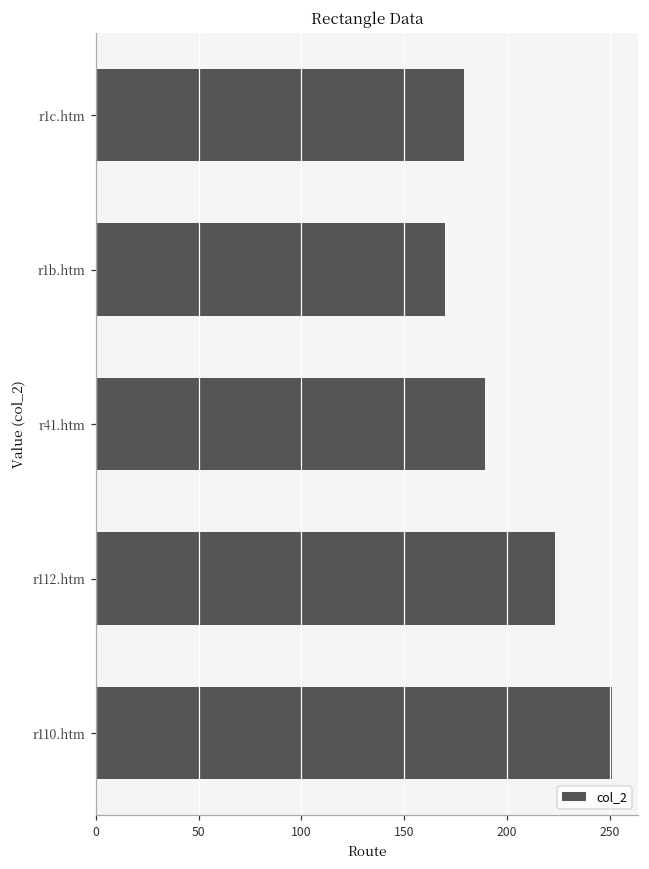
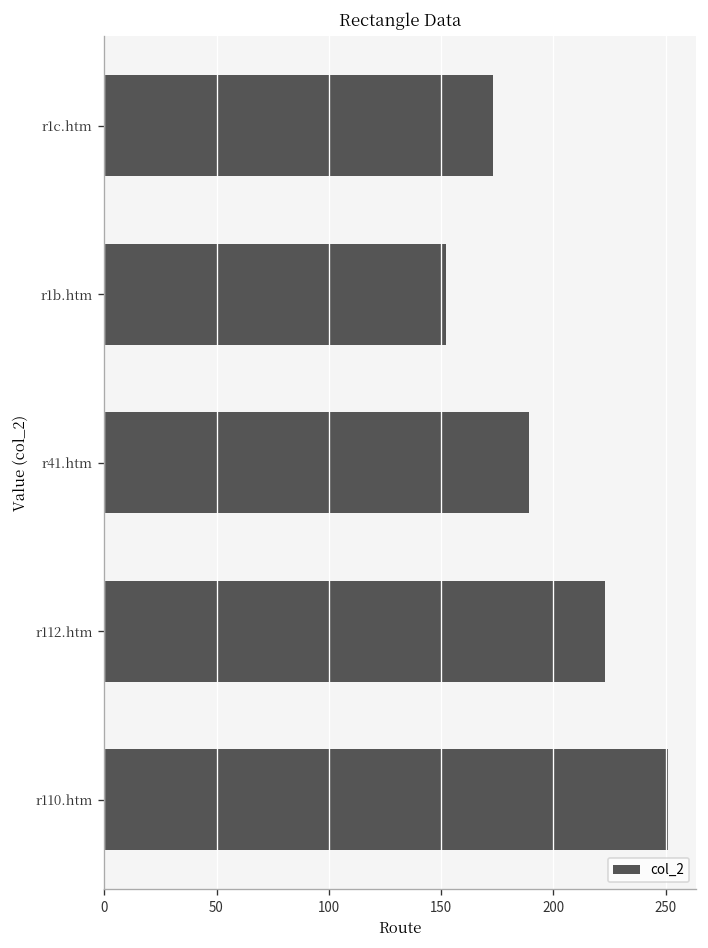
r1c.htm: 179 -> 173
r1b.htm: 170 -> 152
